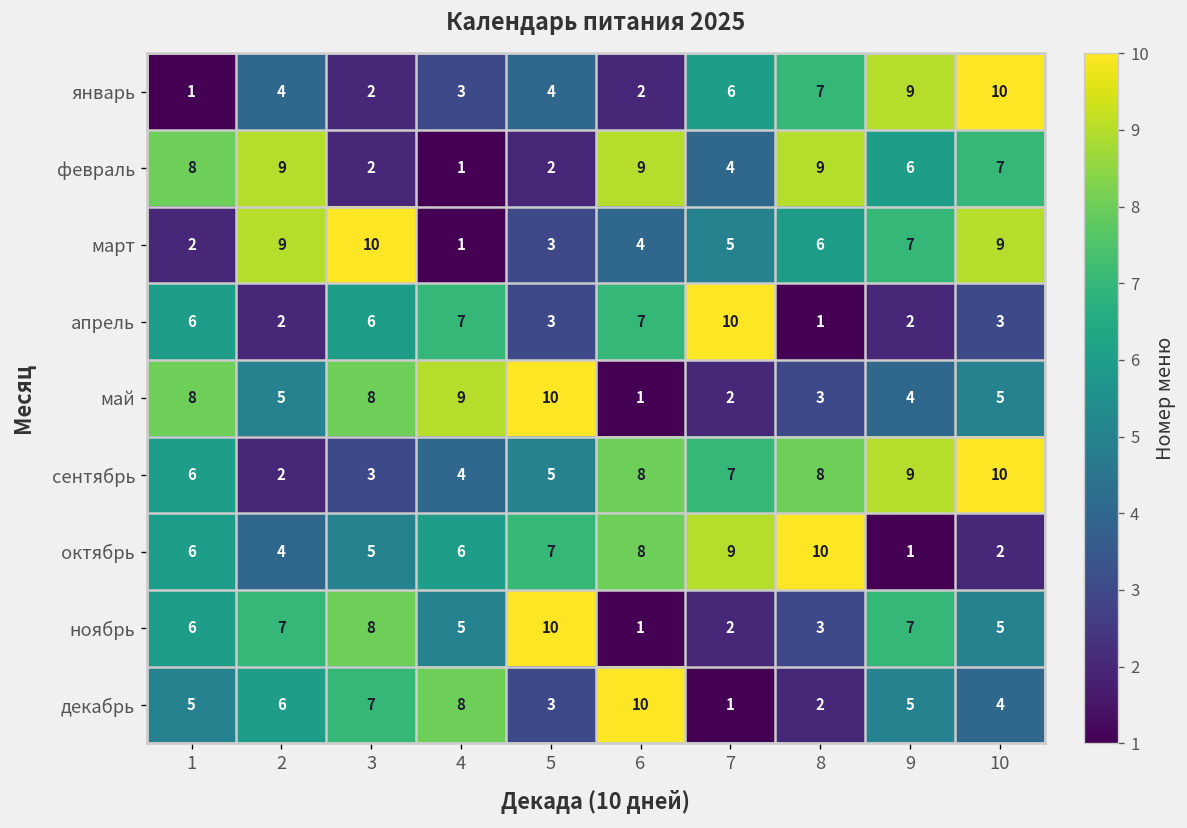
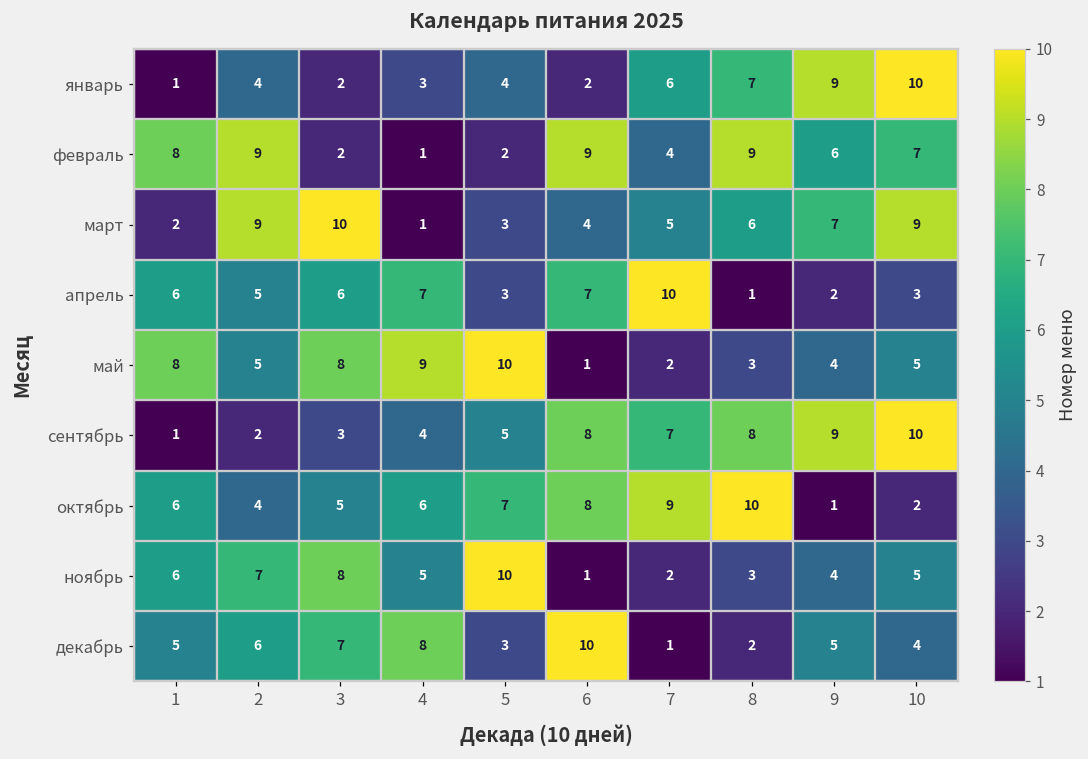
апрель, 2: 2 -> 5
сентябрь, 1: 6 -> 1
ноябрь, 9: 7 -> 4
